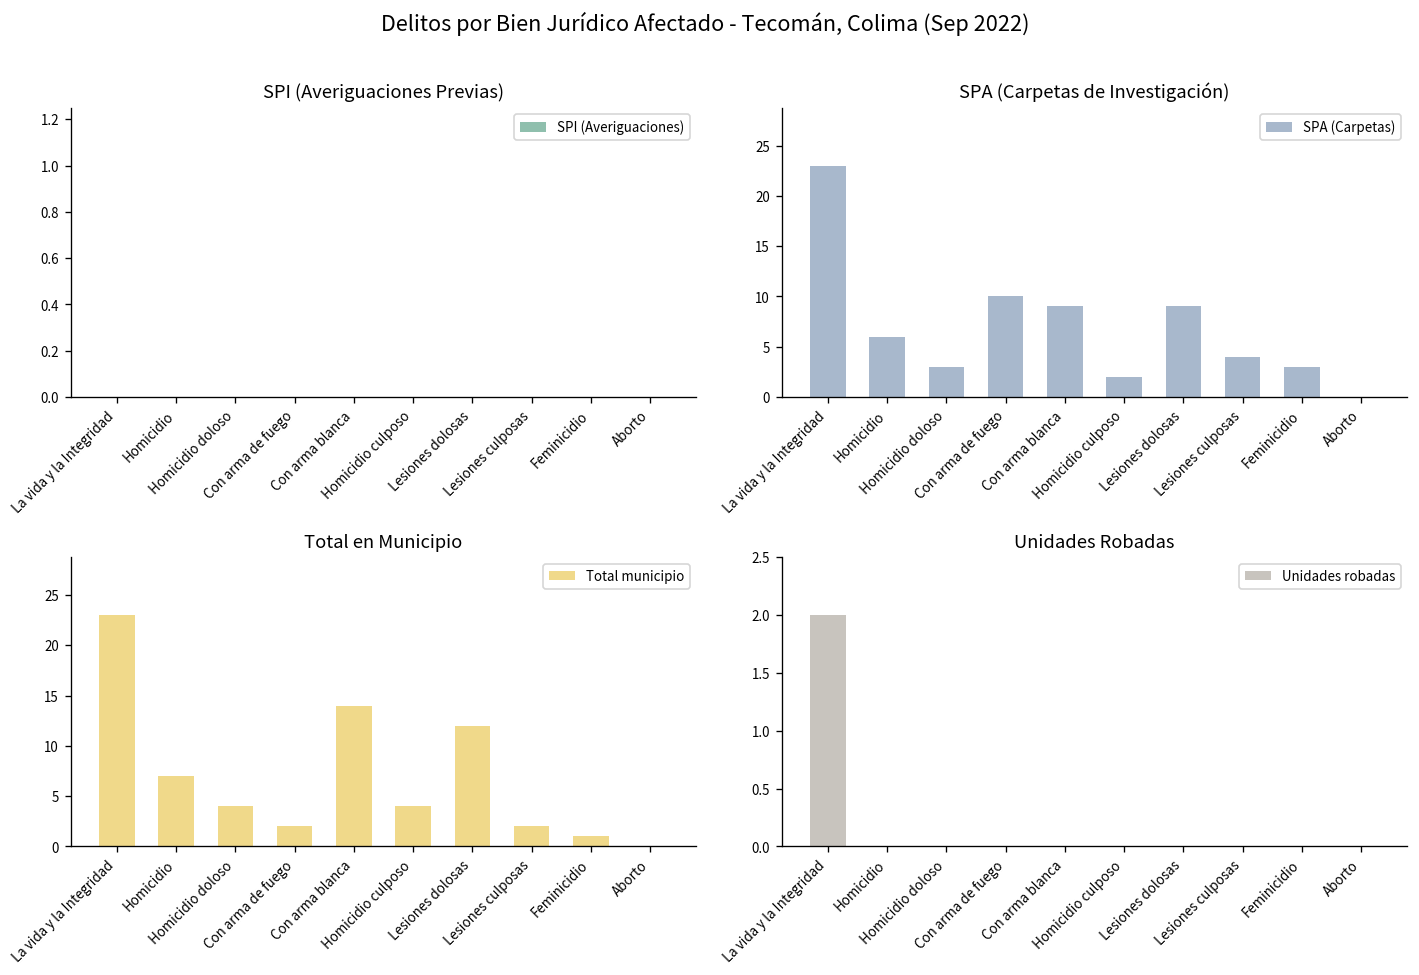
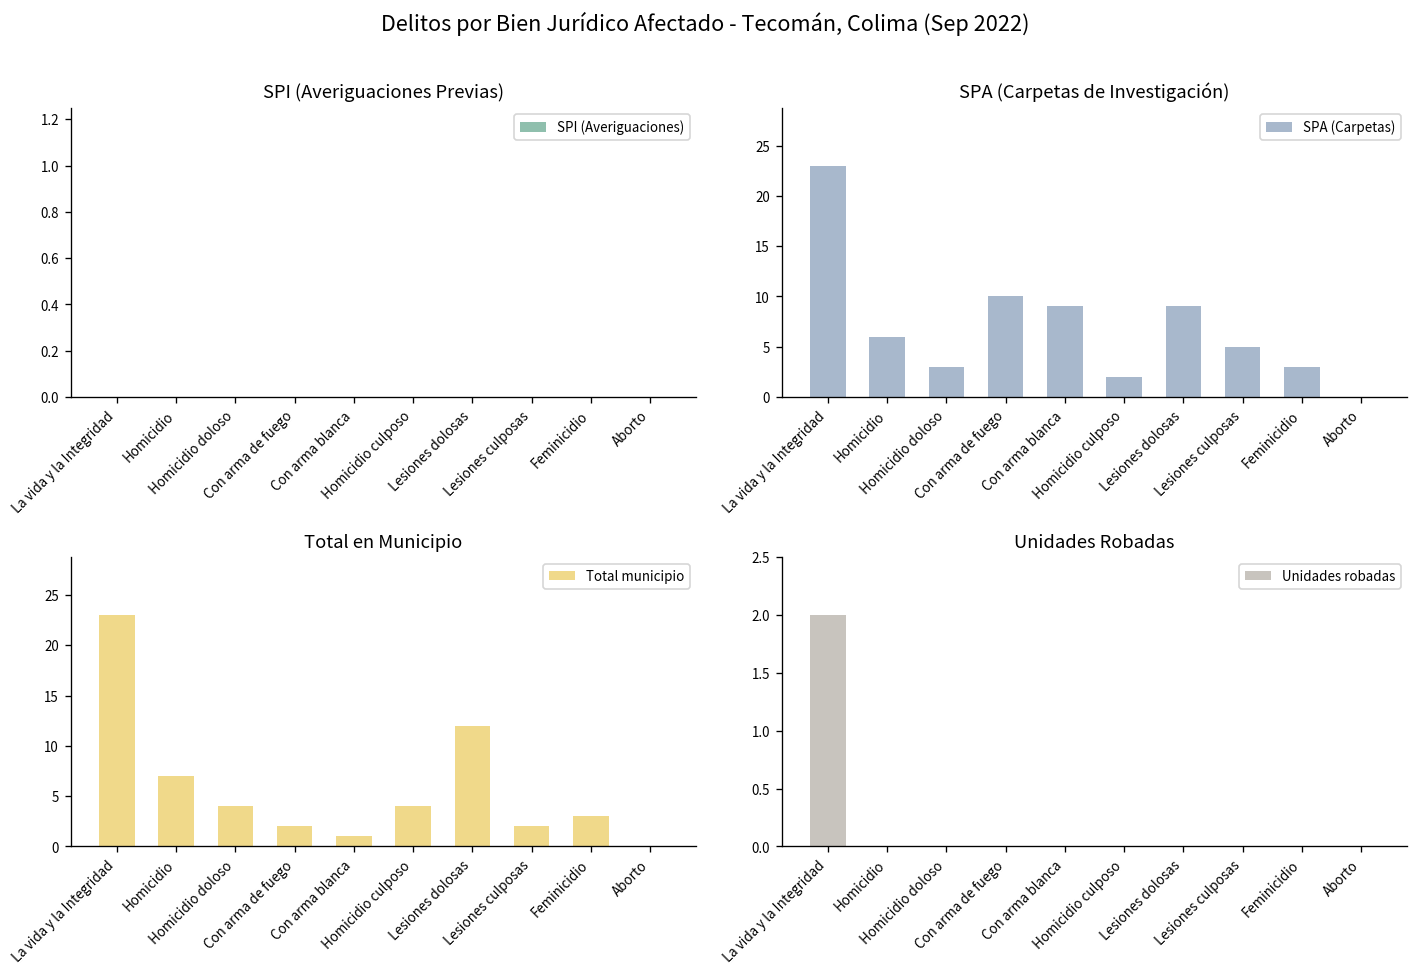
SPA (Carpetas de Investigación), Lesiones culposas: 4 -> 5
Total en Municipio, Con arma blanca: 14 -> 1
Total en Municipio, Feminicidio: 1 -> 3
